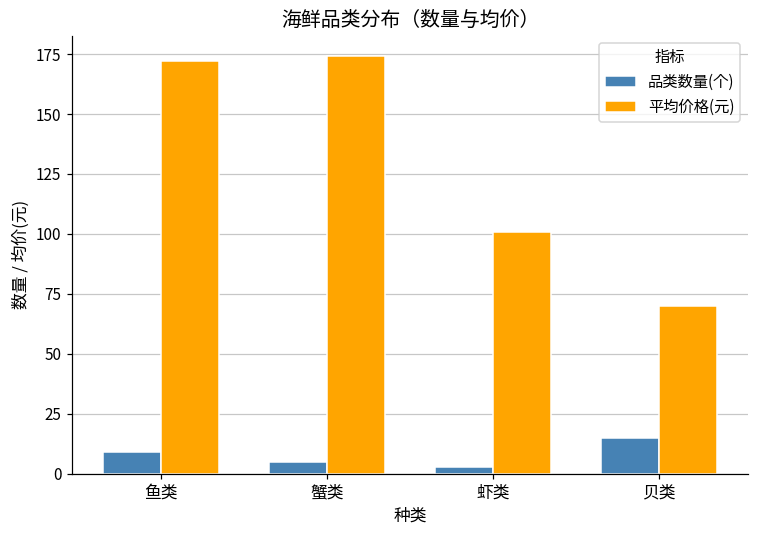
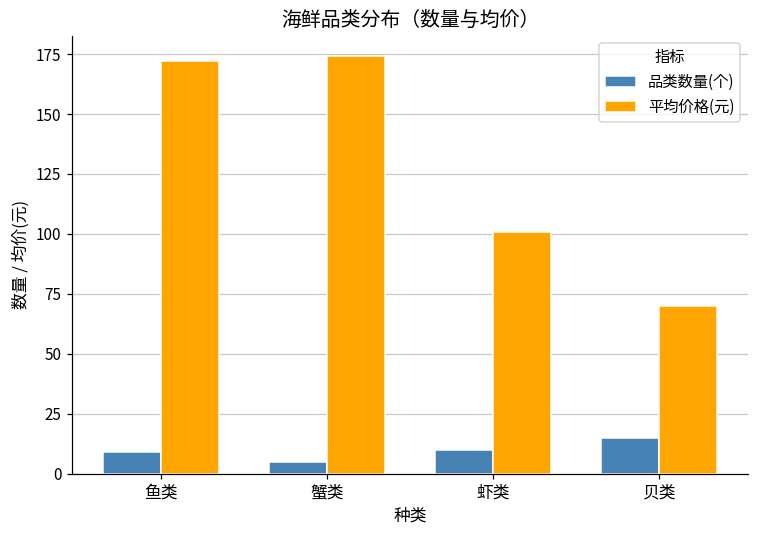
品类数量(个), 虾类: 3 -> 10
